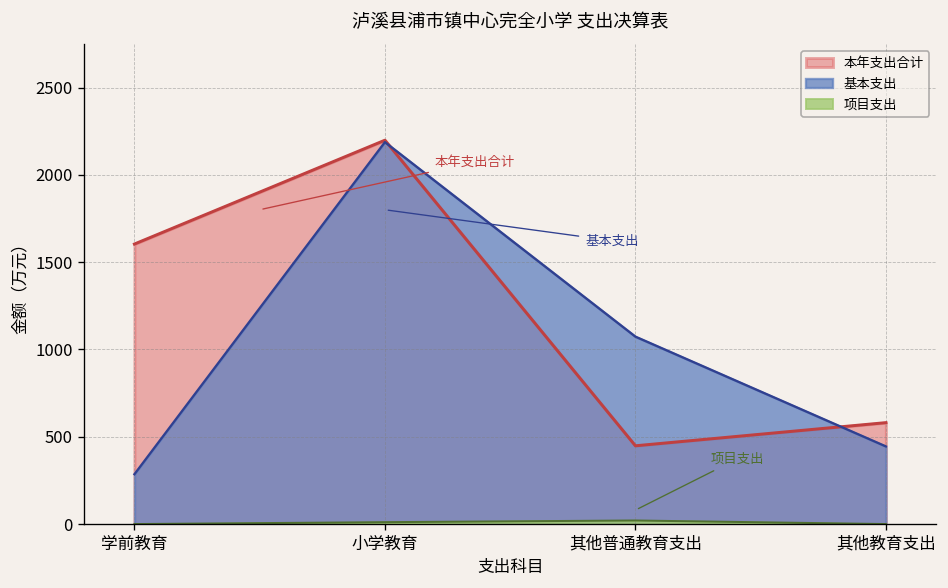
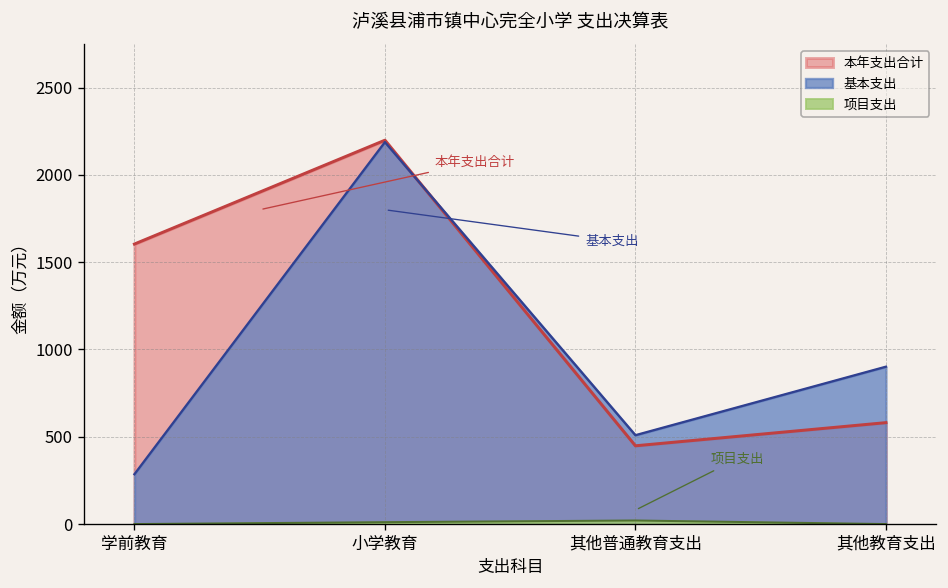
基本支出, 其他普通教育支出: 1070 -> 510
基本支出, 其他教育支出: 440 -> 900
